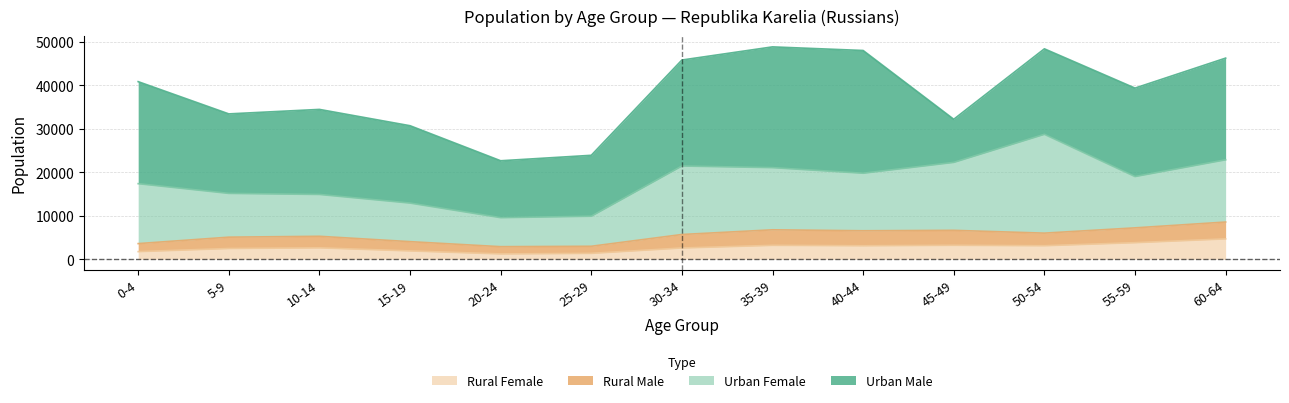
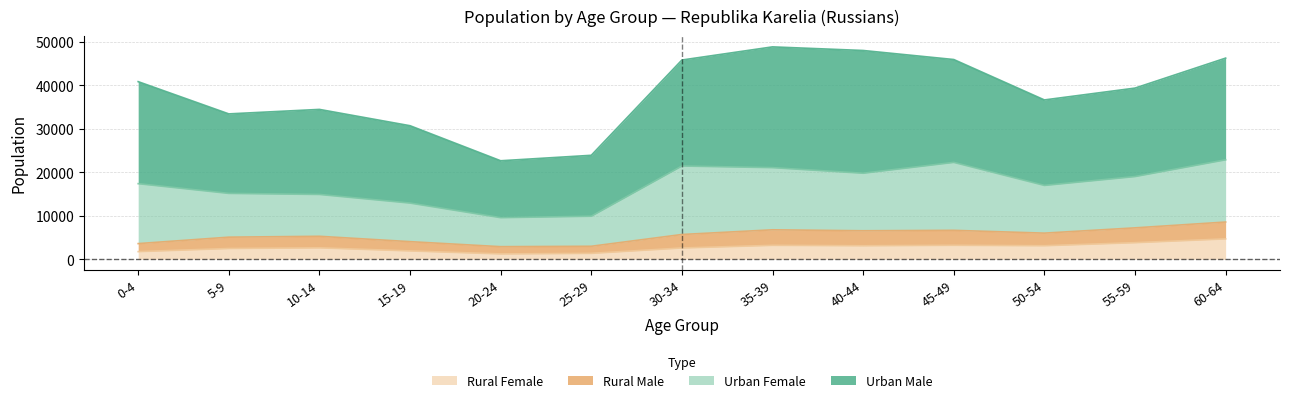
Urban Male, 45-49: 10000 -> 24000
Urban Female, 50-54: 23000 -> 11000
